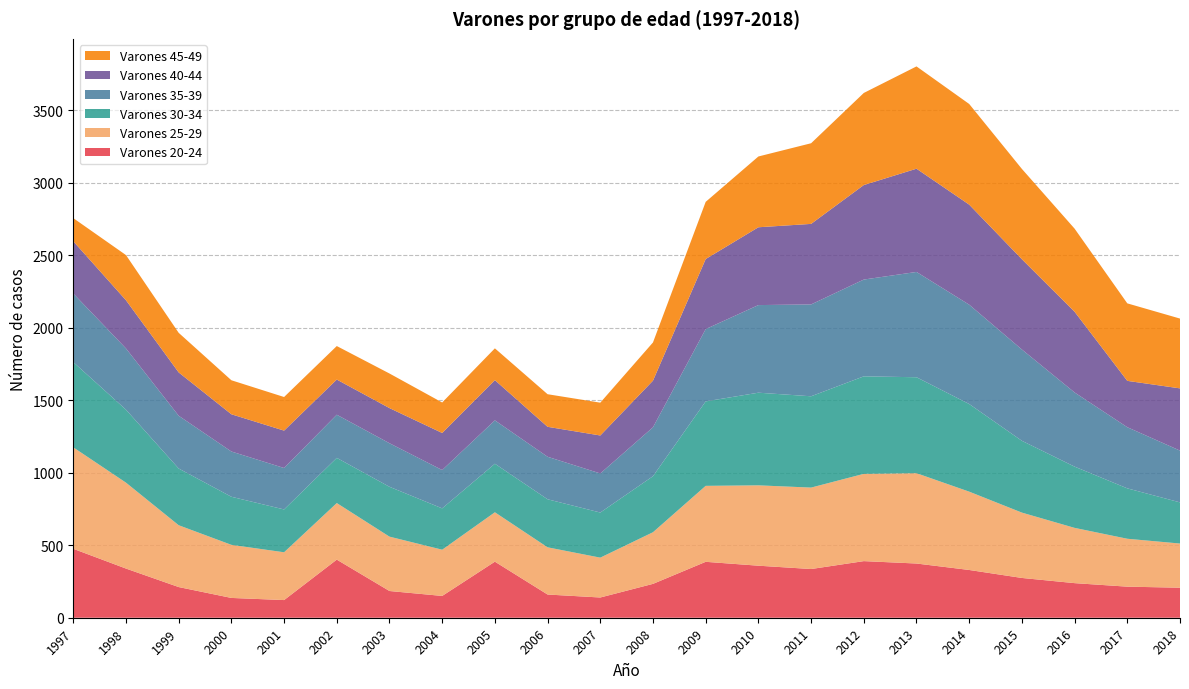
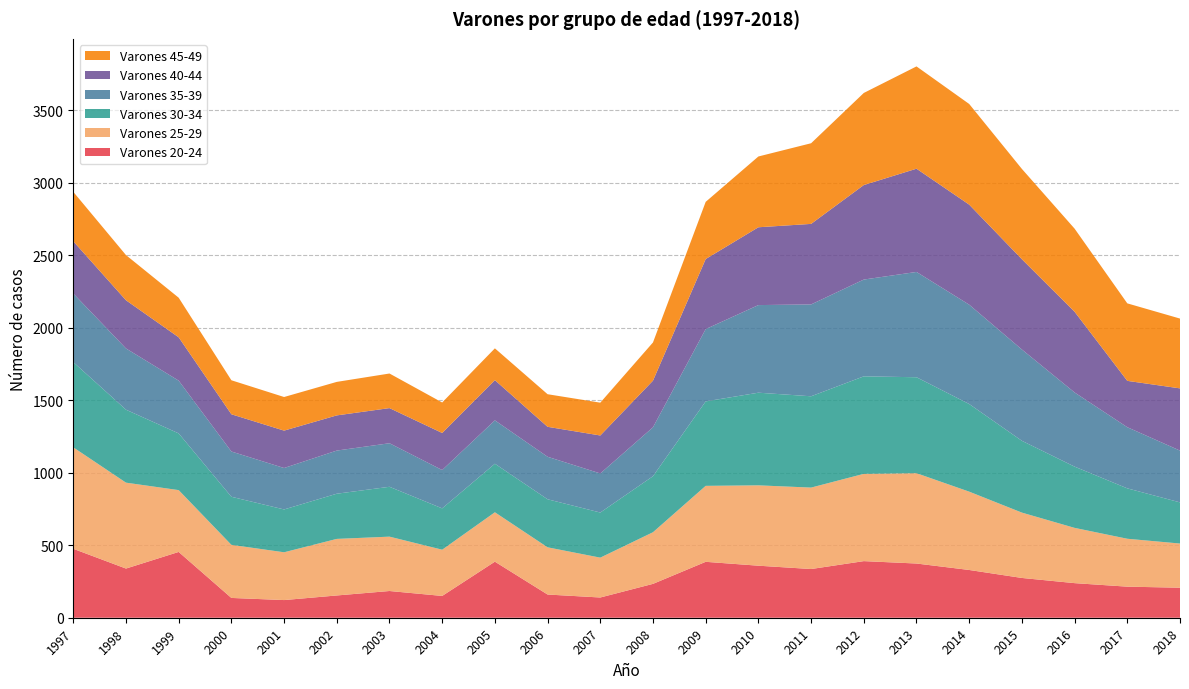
Varones 45-49, 1997: 160 -> 340
Varones 20-24, 1999: 210 -> 450
Varones 20-24, 2002: 400 -> 150
